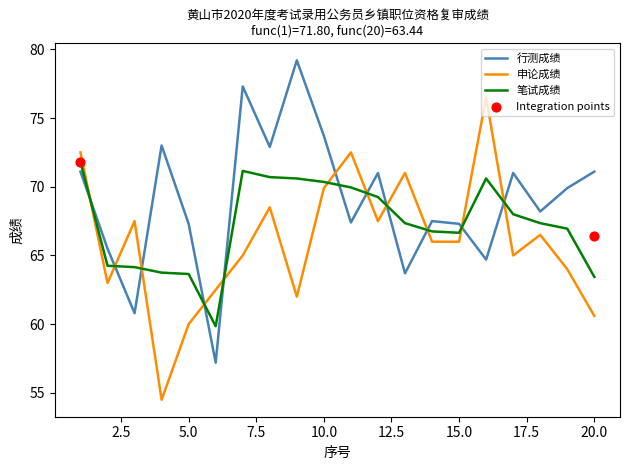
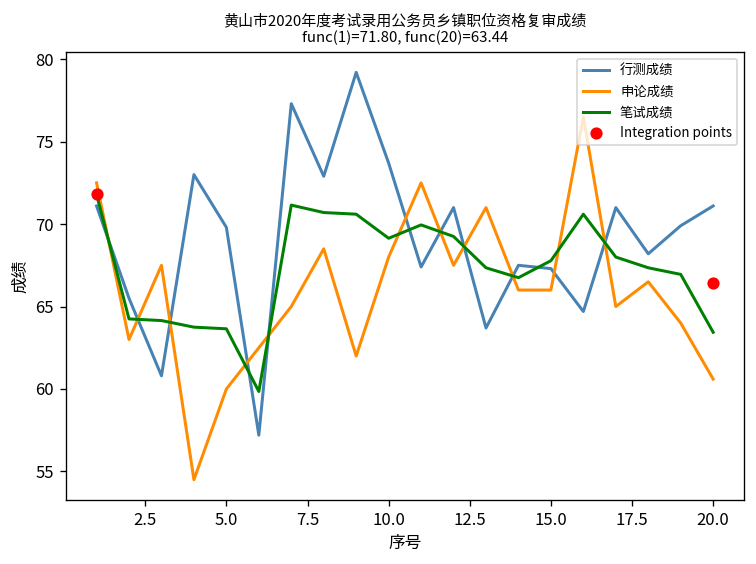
行测成绩, 5.0: 67.3 -> 69.8
申论成绩, 10.0: 69.9 -> 68.0
笔试成绩, 10.0: 70.4 -> 69.1
笔试成绩, 15.0: 66.7 -> 67.8
